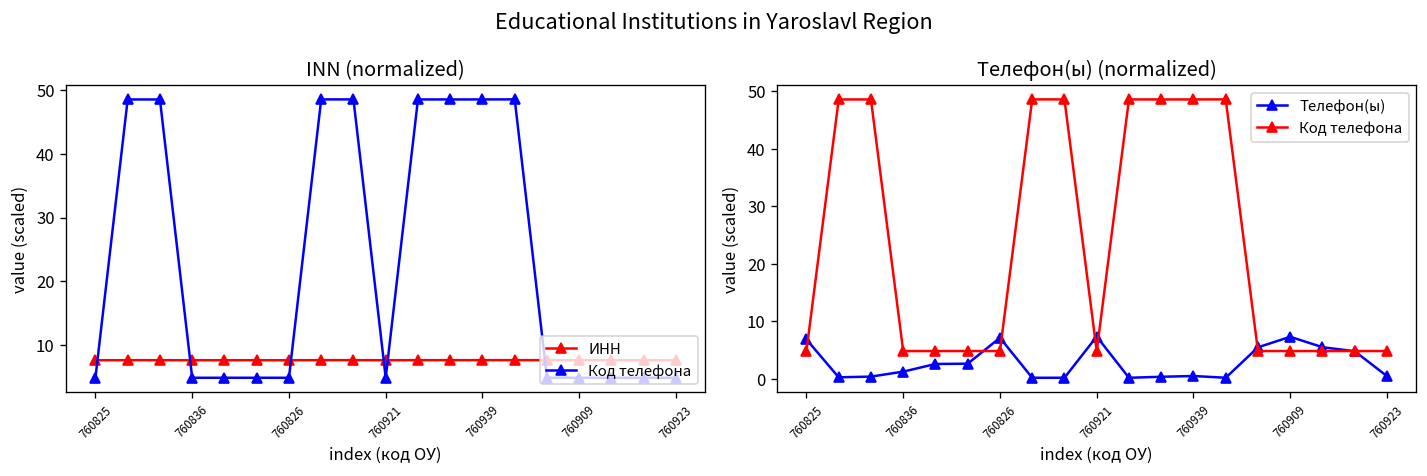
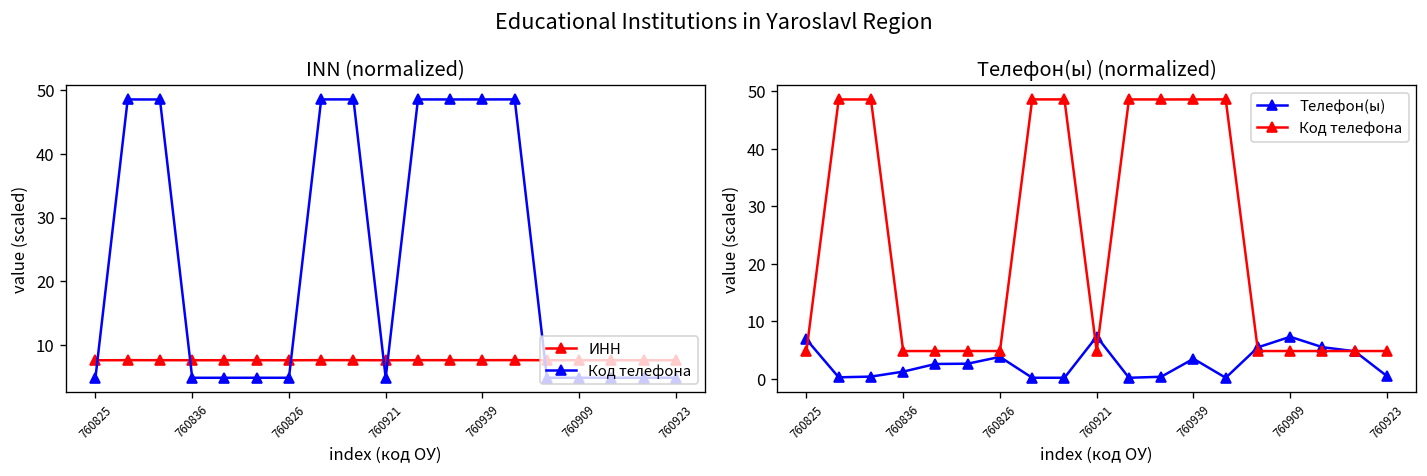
Телефон(ы) (normalized), Телефон(ы), 760826: 7 -> 4
Телефон(ы) (normalized), Телефон(ы), 760939: 1 -> 4
